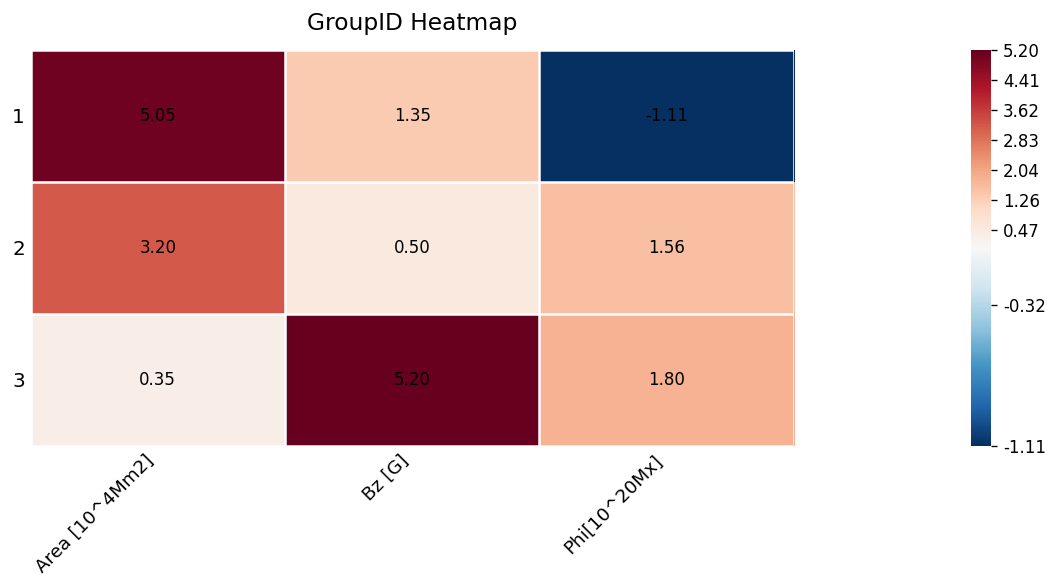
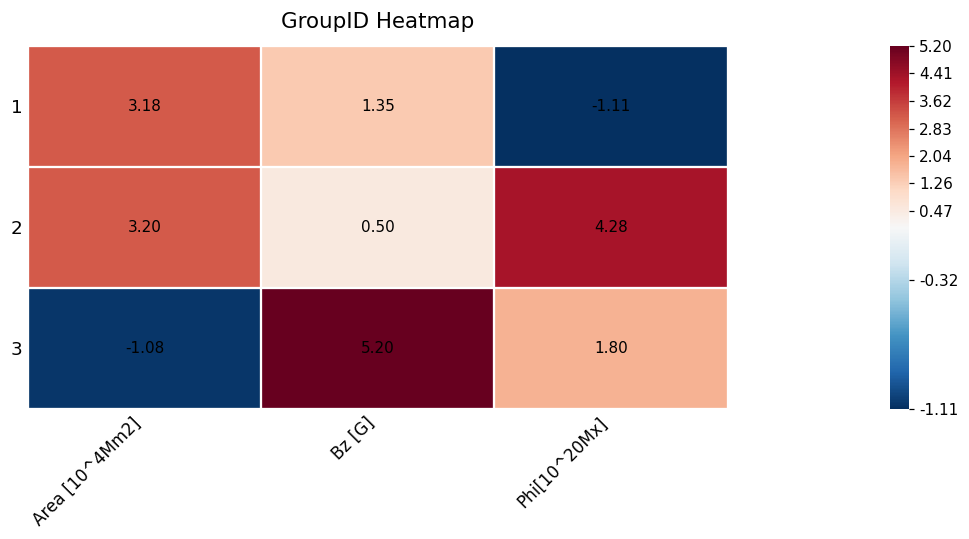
1, Area [10^4Mm2]: 5.05 -> 3.18
2, Phi[10^20Mx]: 1.56 -> 4.28
3, Area [10^4Mm2]: 0.35 -> -1.08
